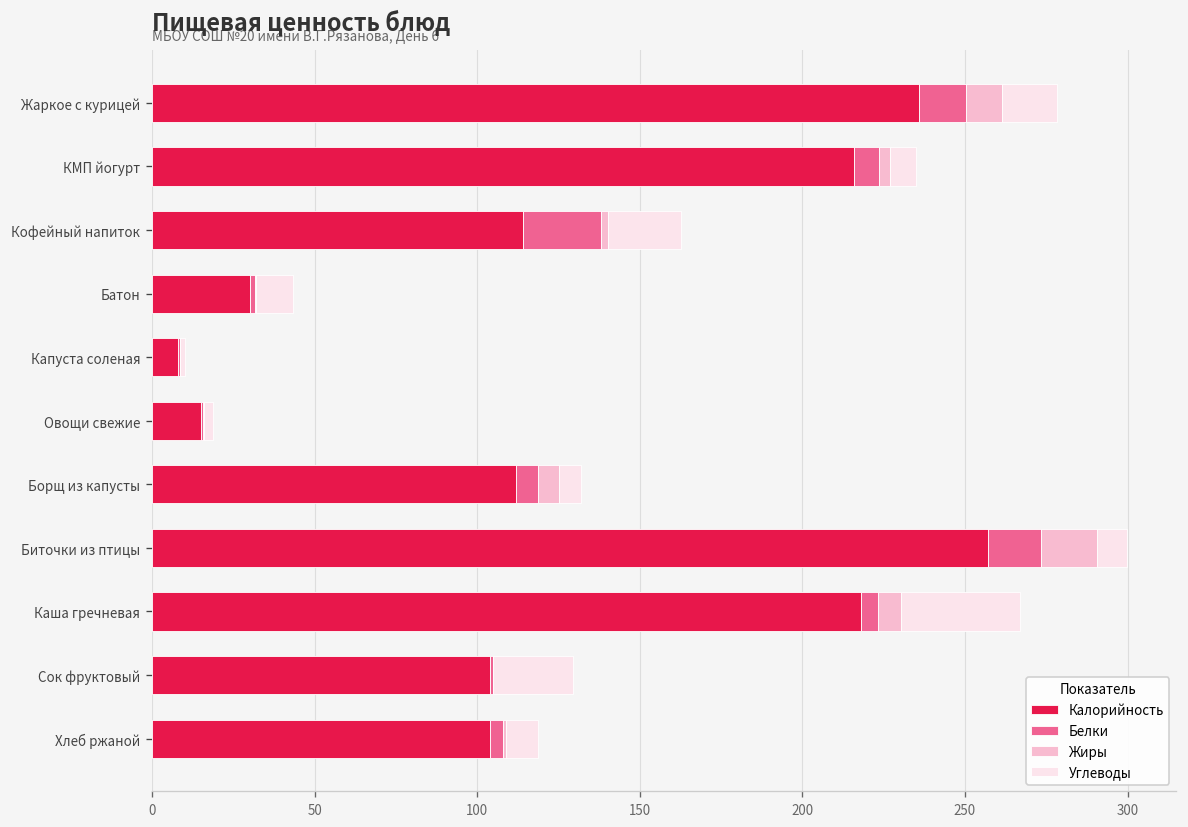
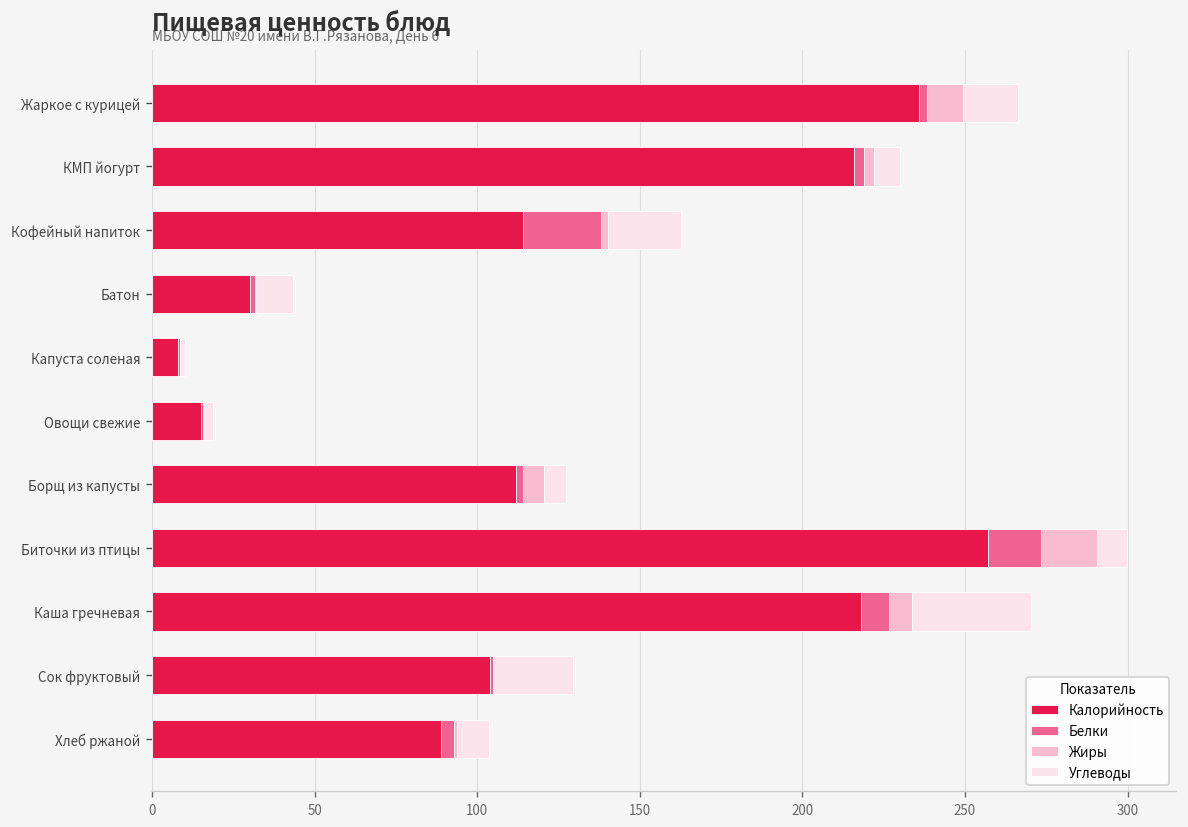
Белки, Жаркое с курицей: 14 -> 2
Белки, КМП йогурт: 8 -> 3
Белки, Борщ из капусты: 7 -> 2
Белки, Каша гречневая: 5 -> 9
Калорийность, Хлеб ржаной: 104 -> 89
